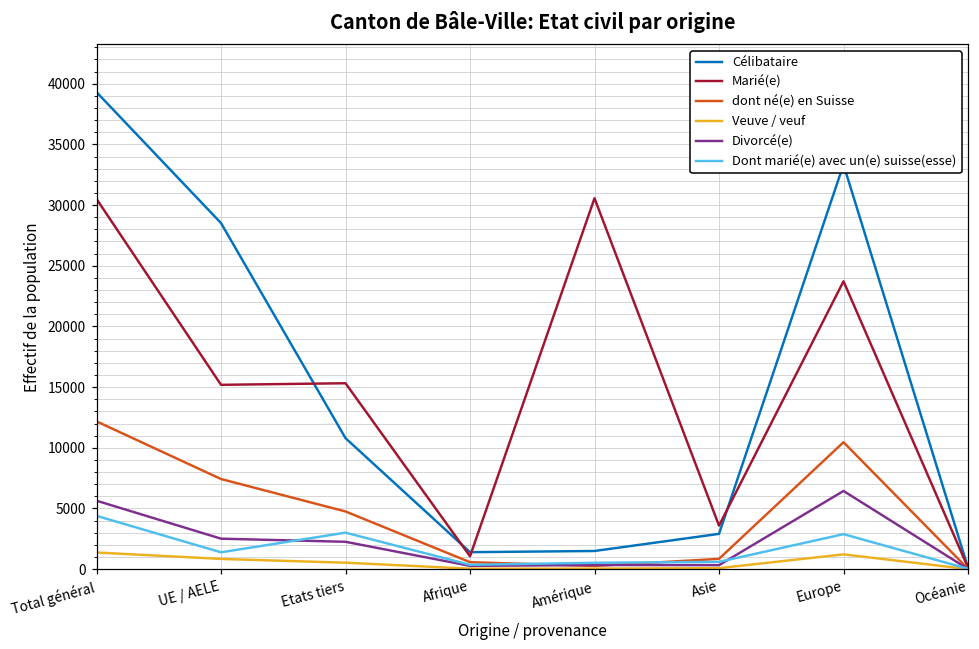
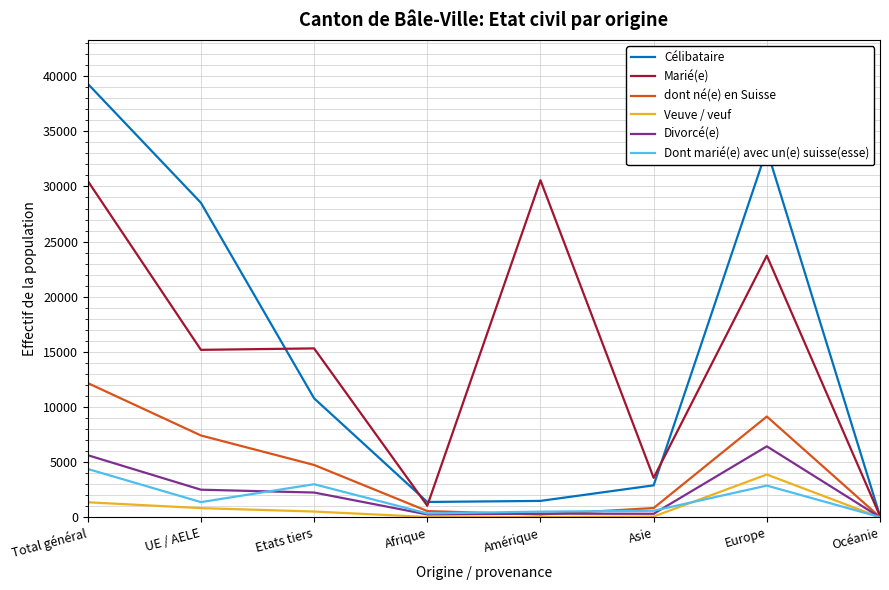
dont né(e) en Suisse, Europe: 10500 -> 9100
Veuve / veuf, Europe: 1200 -> 3900
